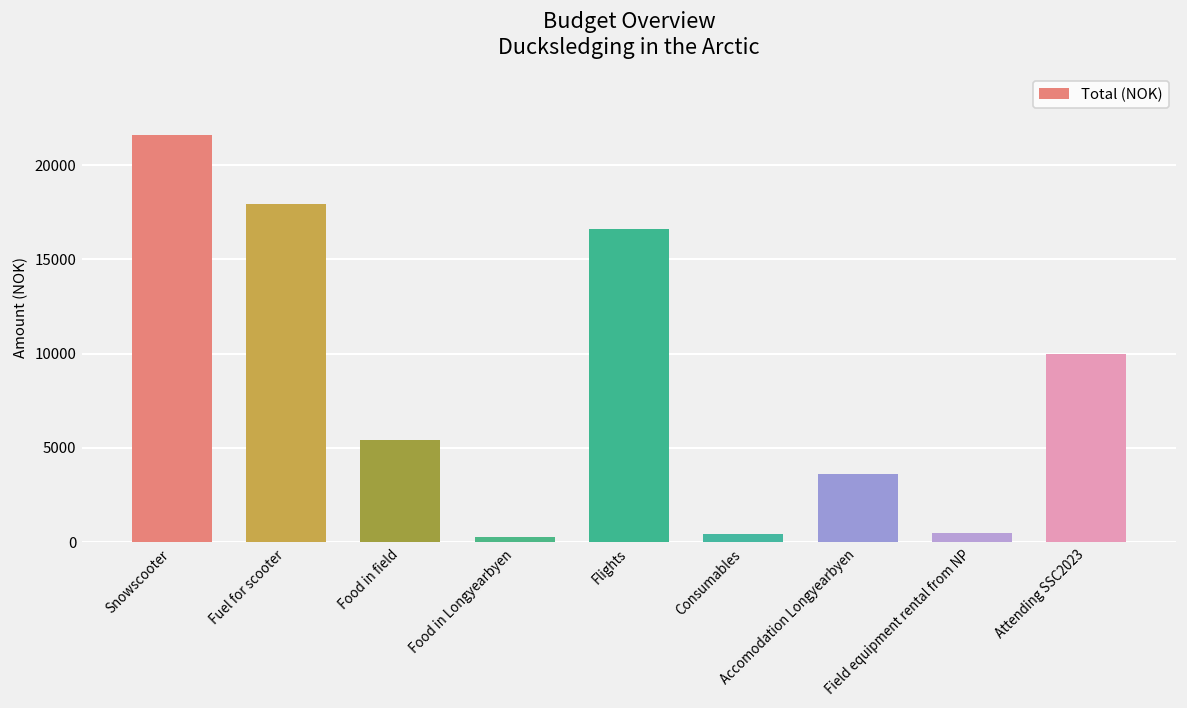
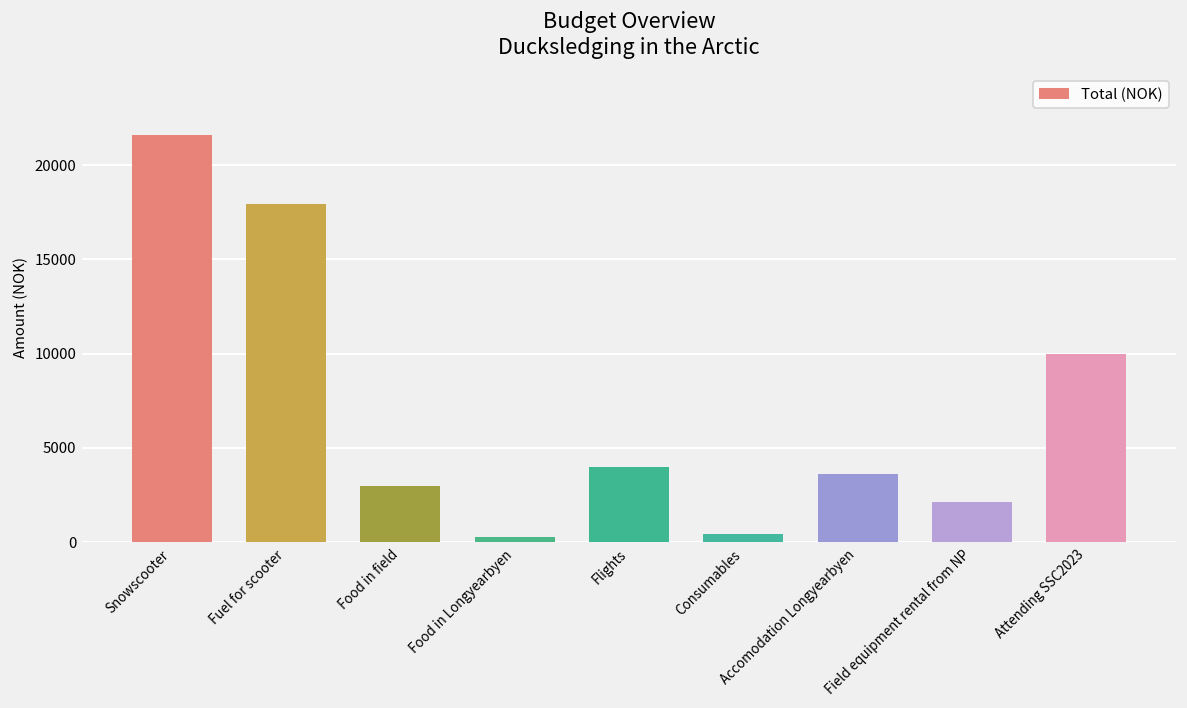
Food in field: 5400 -> 3000
Flights: 16600 -> 4000
Field equipment rental from NP: 500 -> 2100
